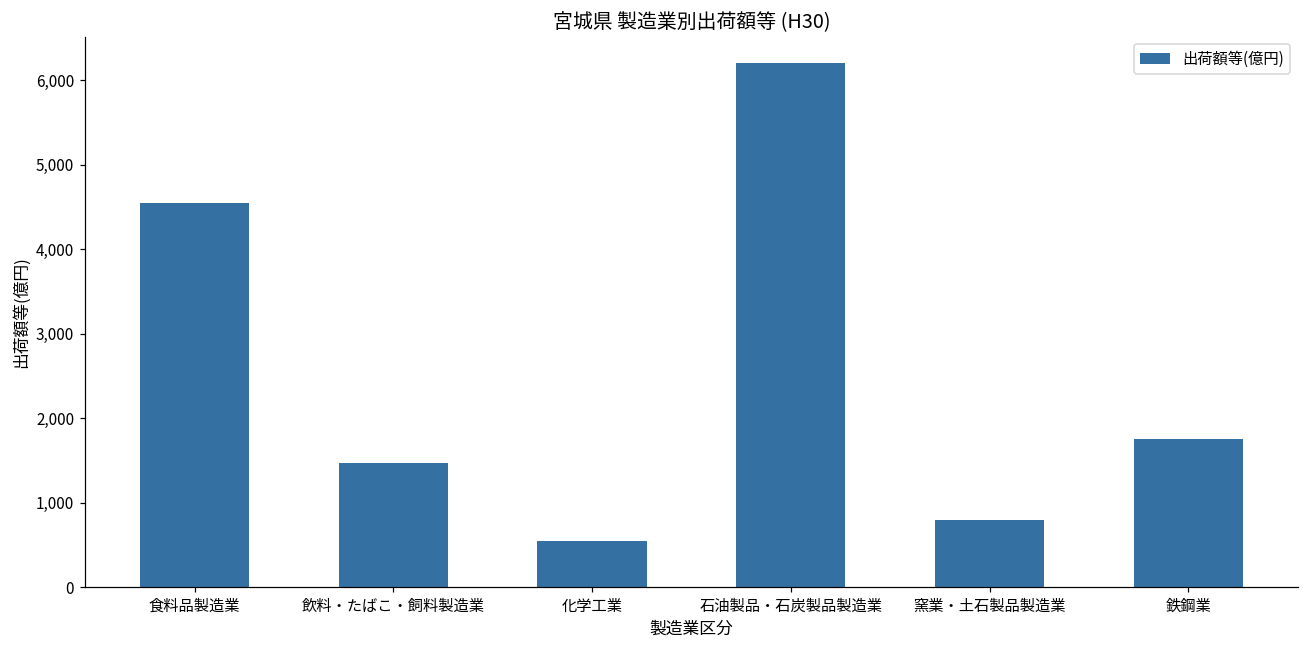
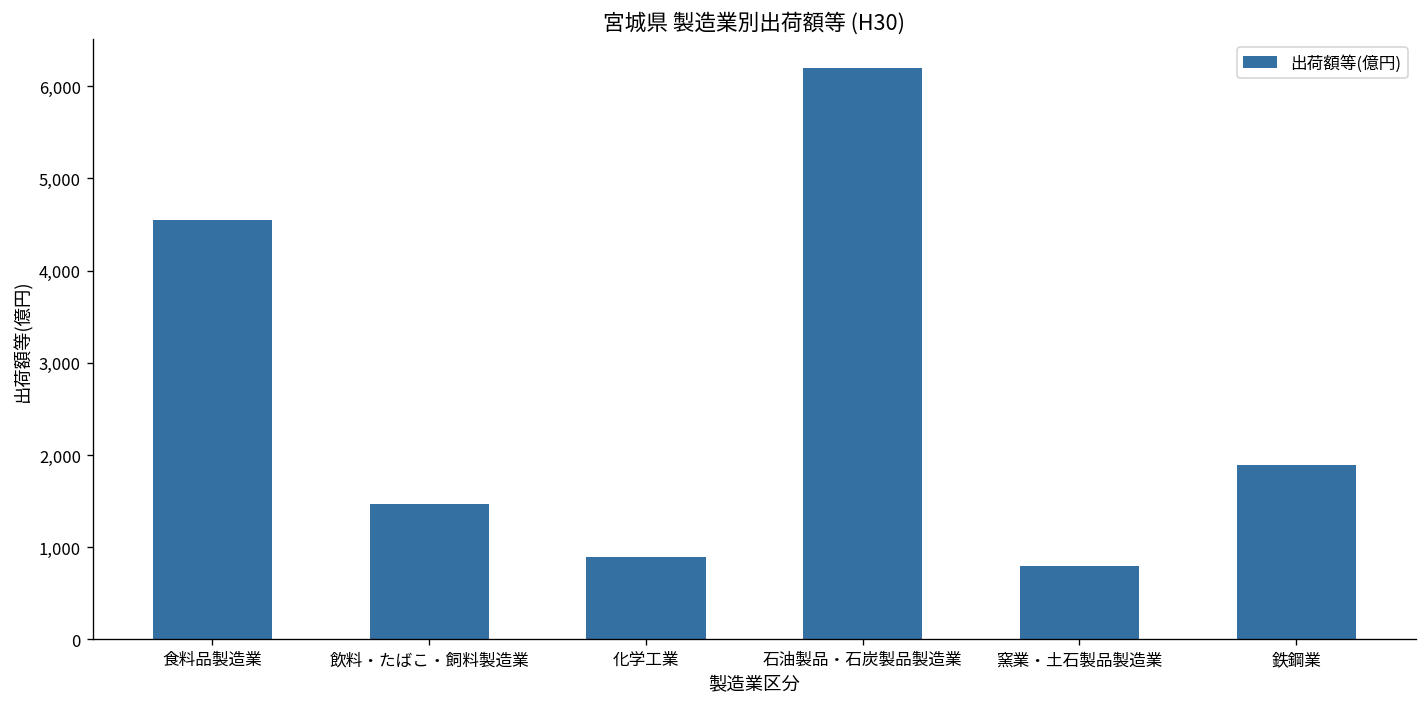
化学工業: 500 -> 900
鉄鋼業: 1,800 -> 1,900
